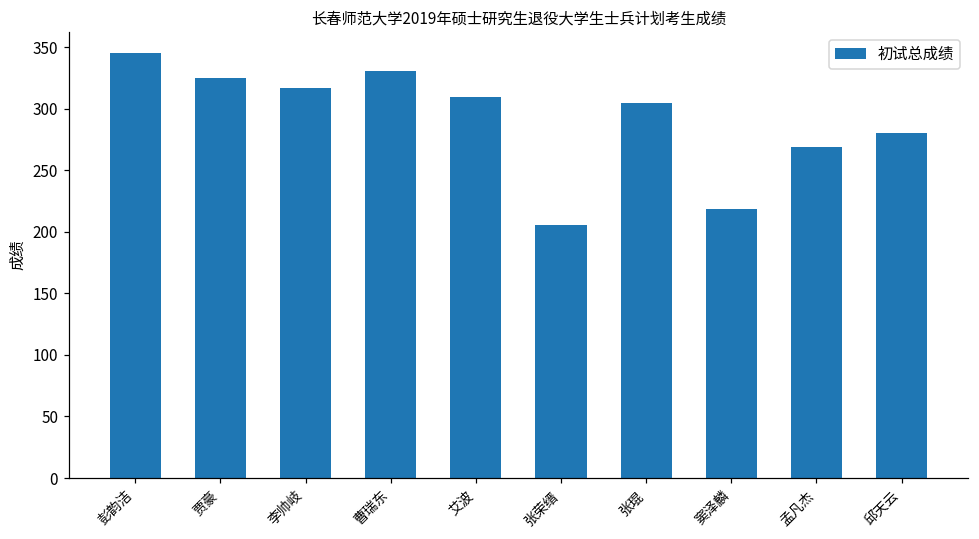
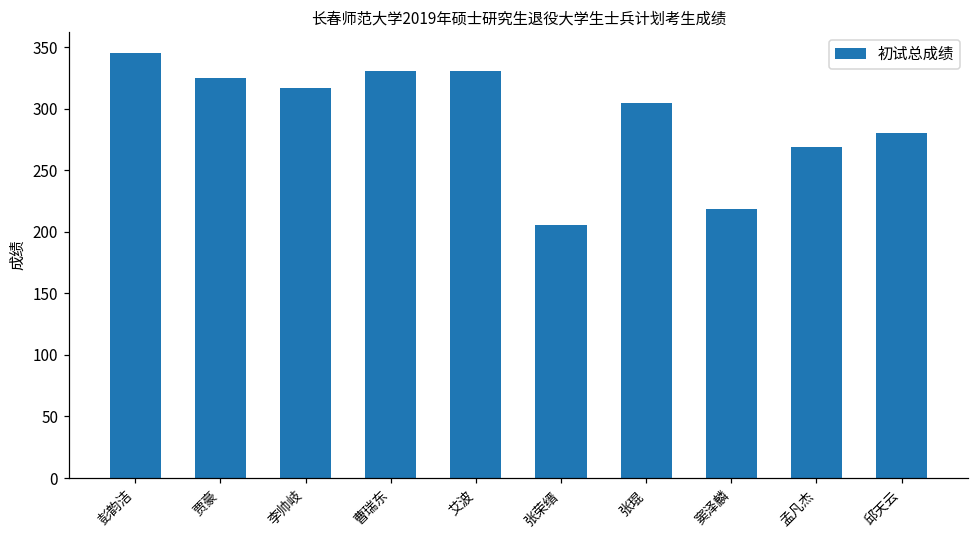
艾波: 310 -> 331
